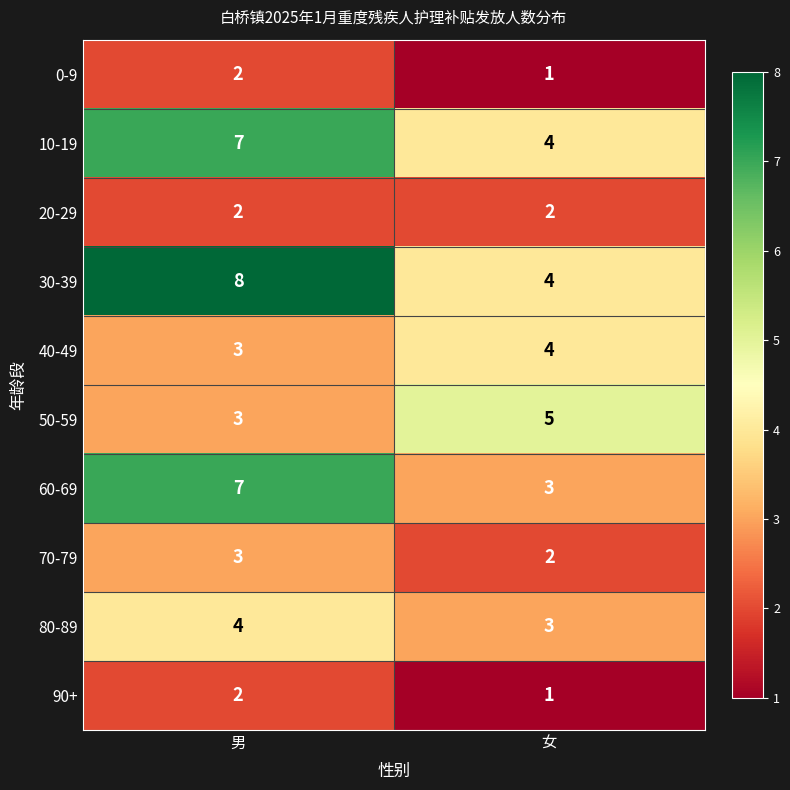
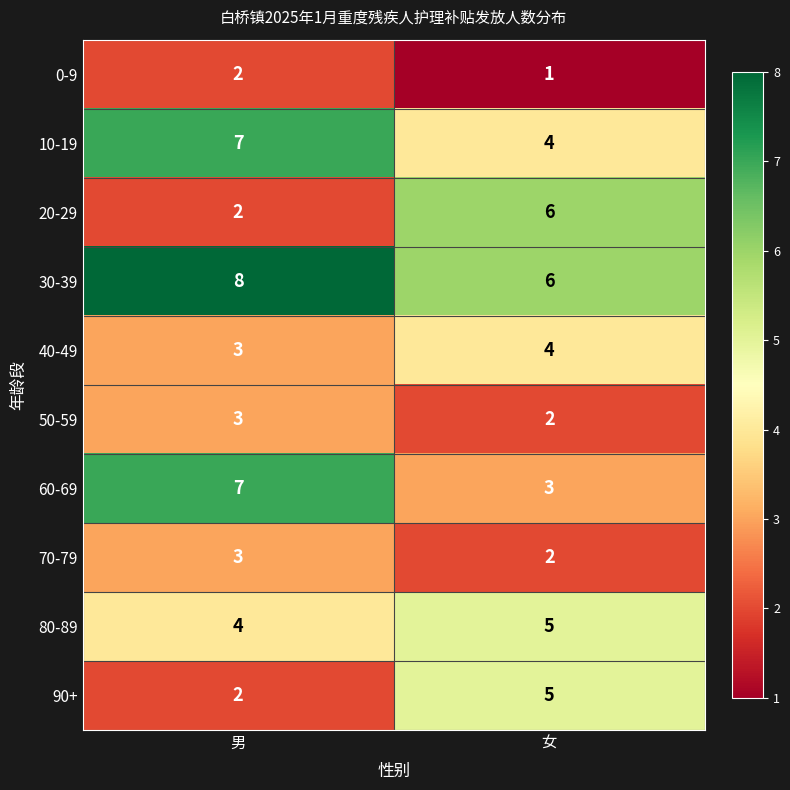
20-29, 女: 2 -> 6
30-39, 女: 4 -> 6
50-59, 女: 5 -> 2
80-89, 女: 3 -> 5
90+, 女: 1 -> 5
